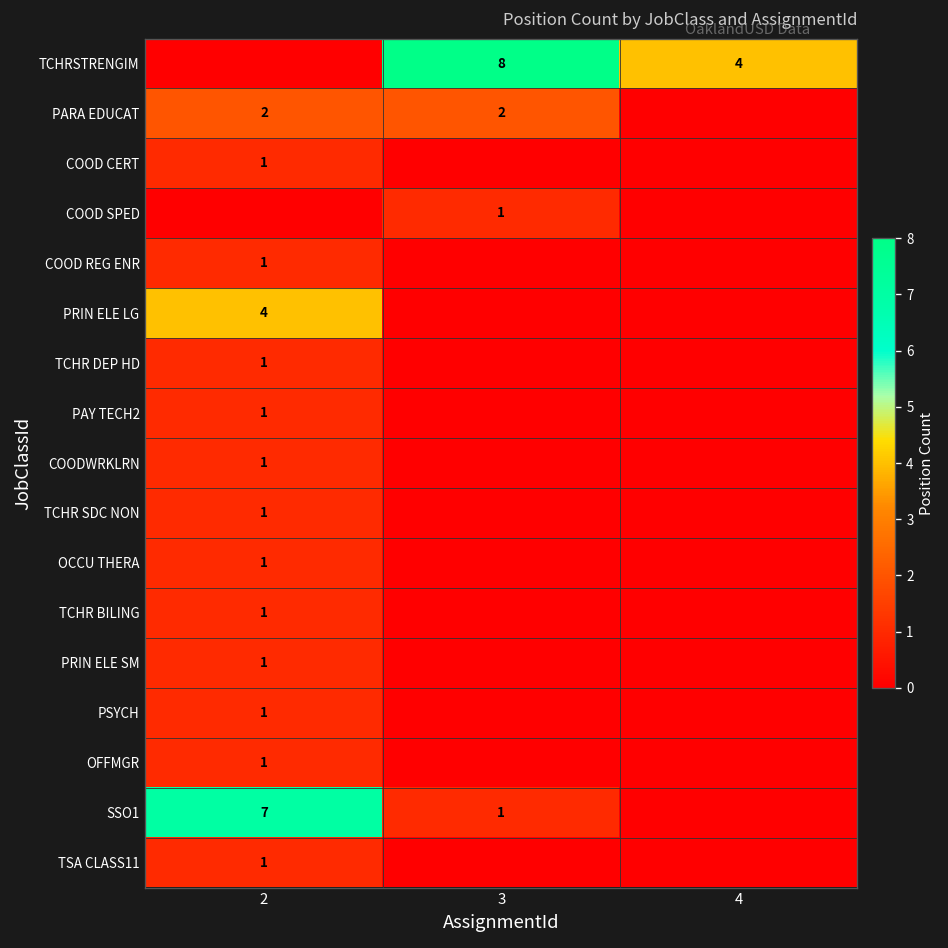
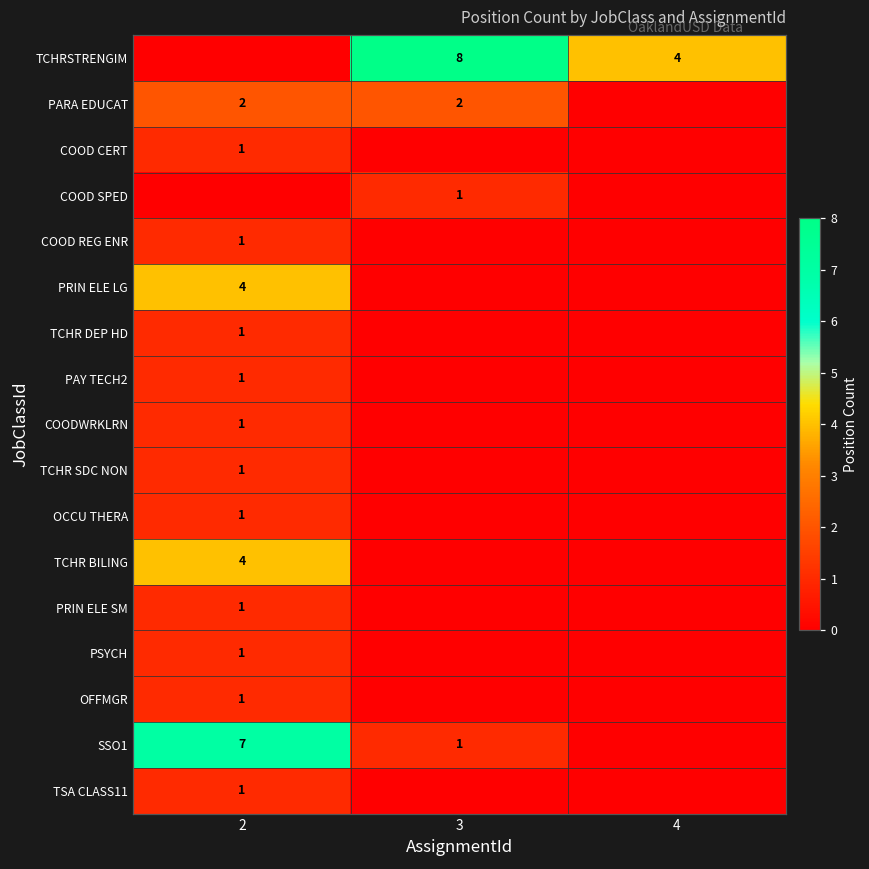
TCHR BILING, 2: 1 -> 4
